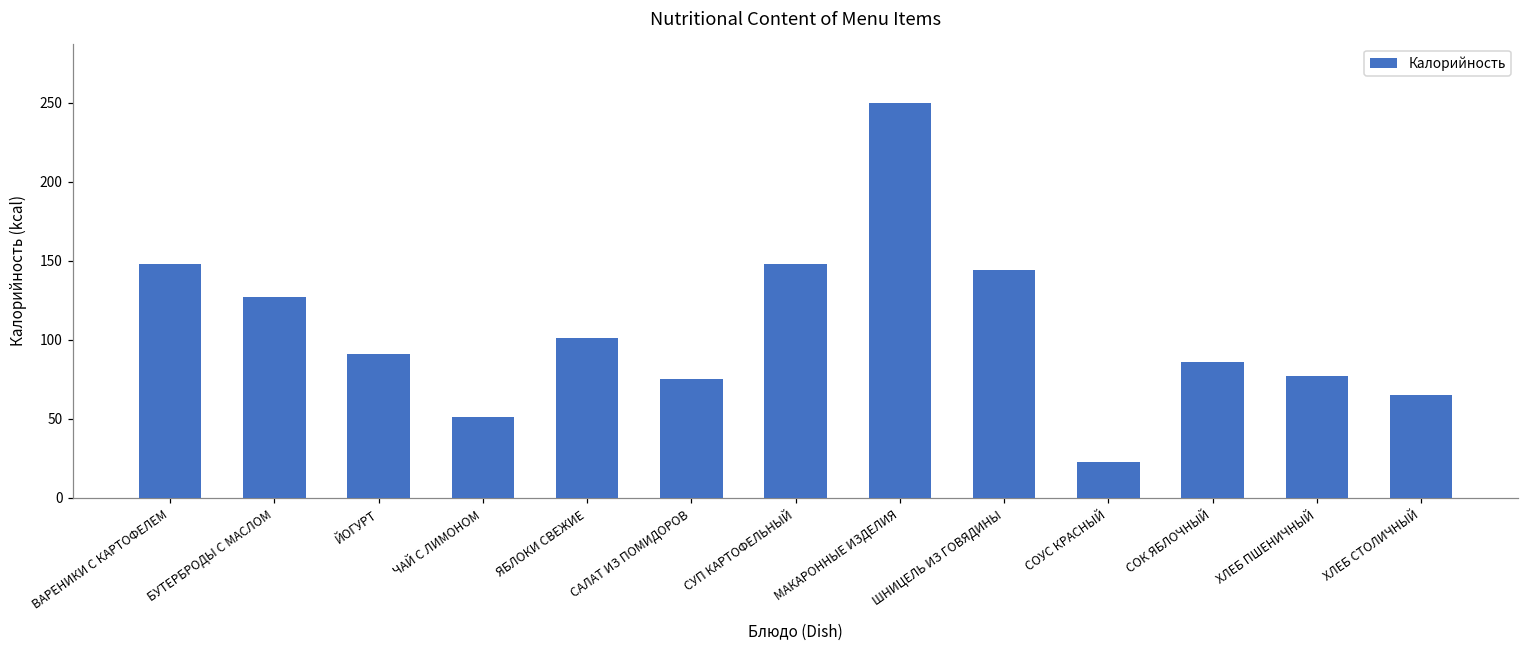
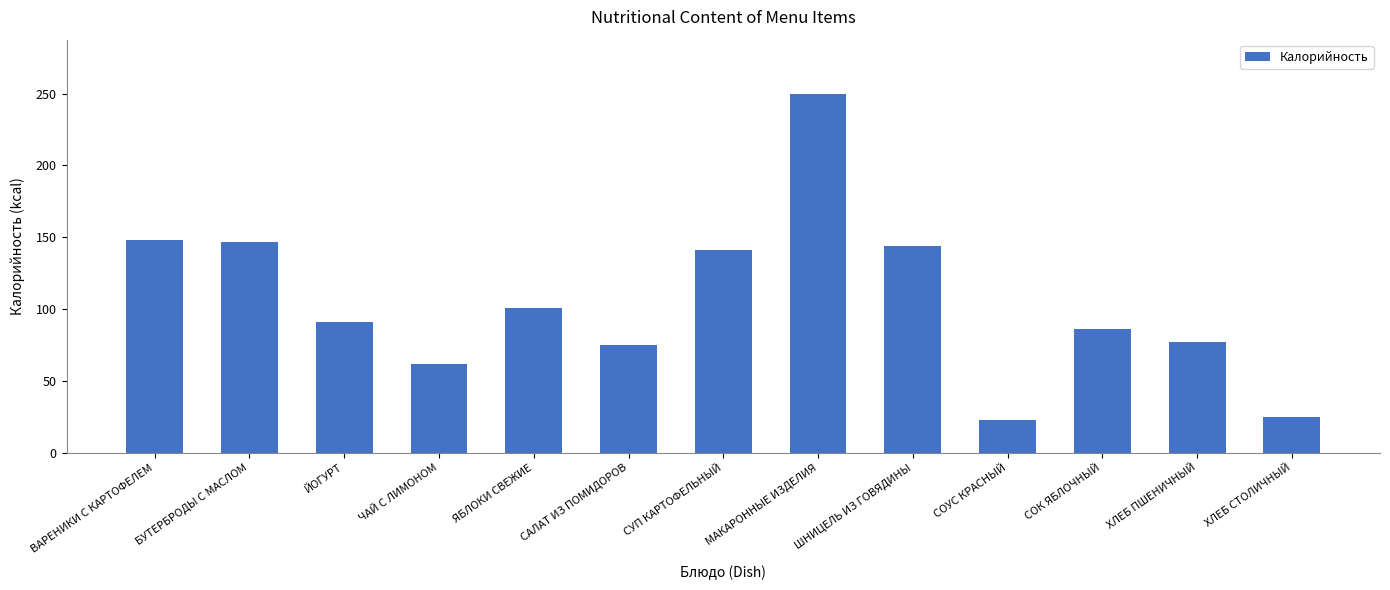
БУТЕРБРОДЫ С МАСЛОМ: 127 -> 147
ЧАЙ С ЛИМОНОМ: 51 -> 62
СУП КАРТОФЕЛЬНЫЙ: 148 -> 141
ХЛЕБ СТОЛИЧНЫЙ: 65 -> 25
